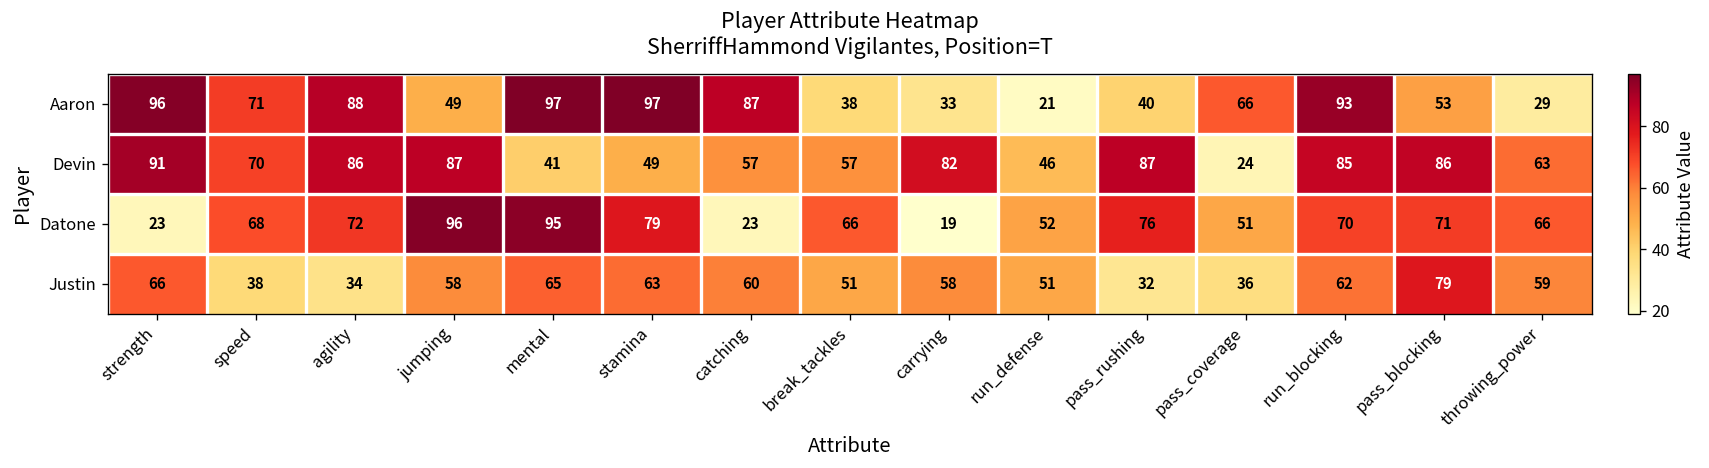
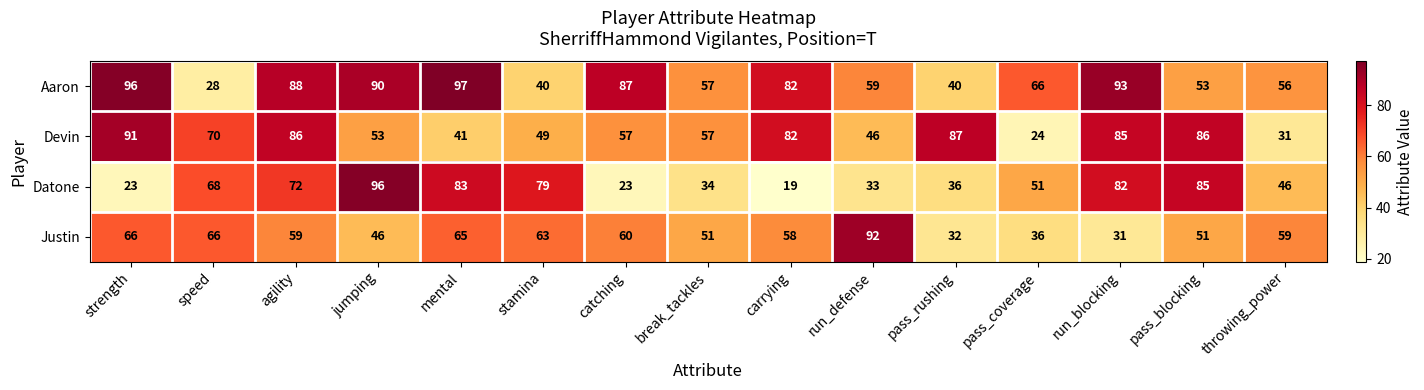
Aaron, speed: 71 -> 28
Aaron, jumping: 49 -> 90
Aaron, stamina: 97 -> 40
Aaron, break_tackles: 38 -> 57
Aaron, carrying: 33 -> 82
Aaron, run_defense: 21 -> 59
Aaron, throwing_power: 29 -> 56
Devin, jumping: 87 -> 53
Devin, throwing_power: 63 -> 31
Datone, mental: 95 -> 83
Datone, break_tackles: 66 -> 34
Datone, run_defense: 52 -> 33
Datone, pass_rushing: 76 -> 36
Datone, run_blocking: 70 -> 82
Datone, pass_blocking: 71 -> 85
Datone, throwing_power: 66 -> 46
Justin, speed: 38 -> 66
Justin, agility: 34 -> 59
Justin, jumping: 58 -> 46
Justin, run_defense: 51 -> 92
Justin, run_blocking: 62 -> 31
Justin, pass_blocking: 79 -> 51
